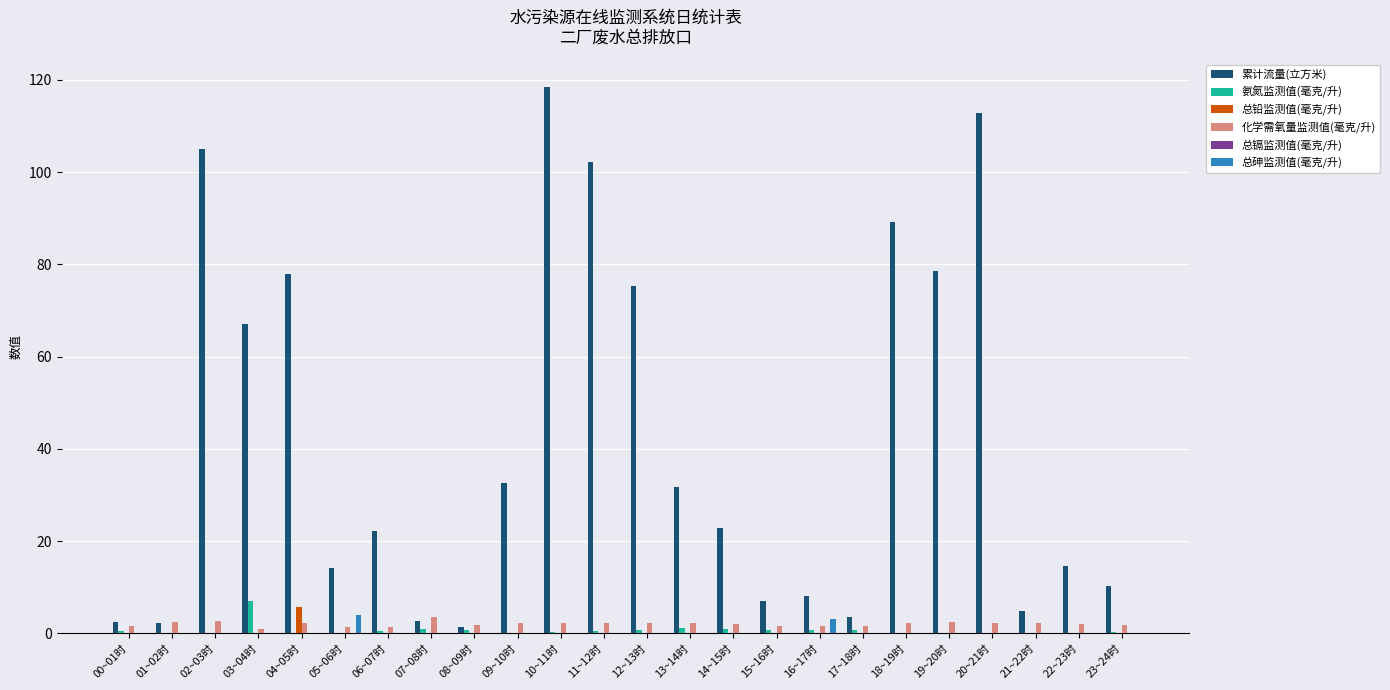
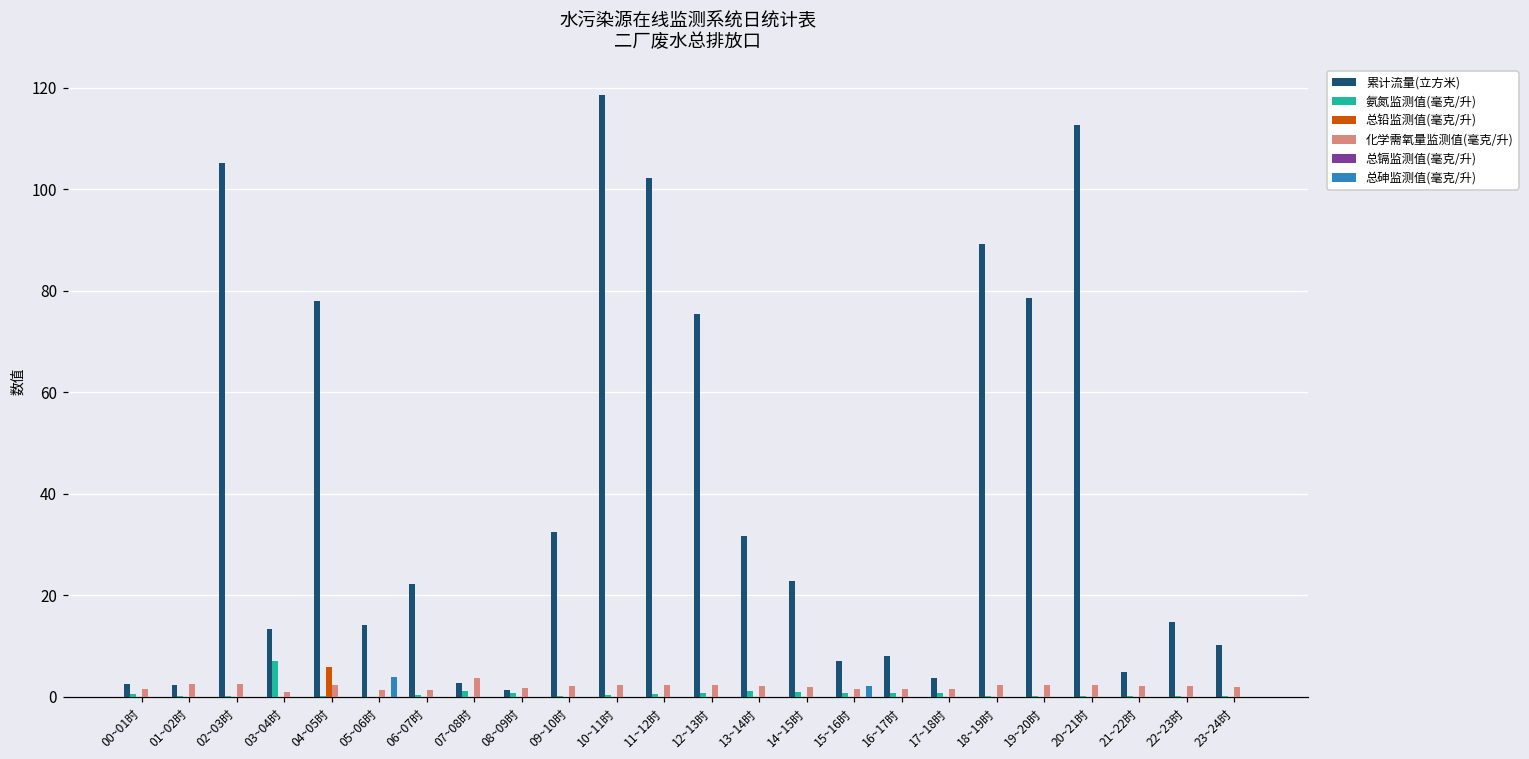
累计流量(立方米), 03~04时: 67 -> 13
总砷监测值(毫克/升), 15~16时: 0 -> 2
总砷监测值(毫克/升), 16~17时: 3 -> 0
